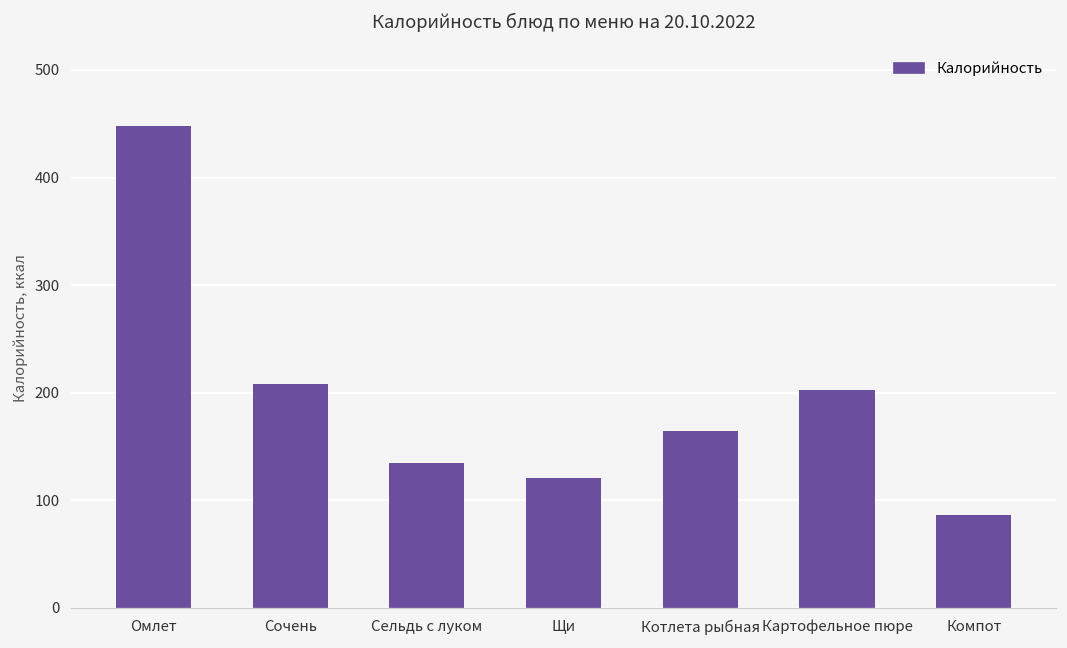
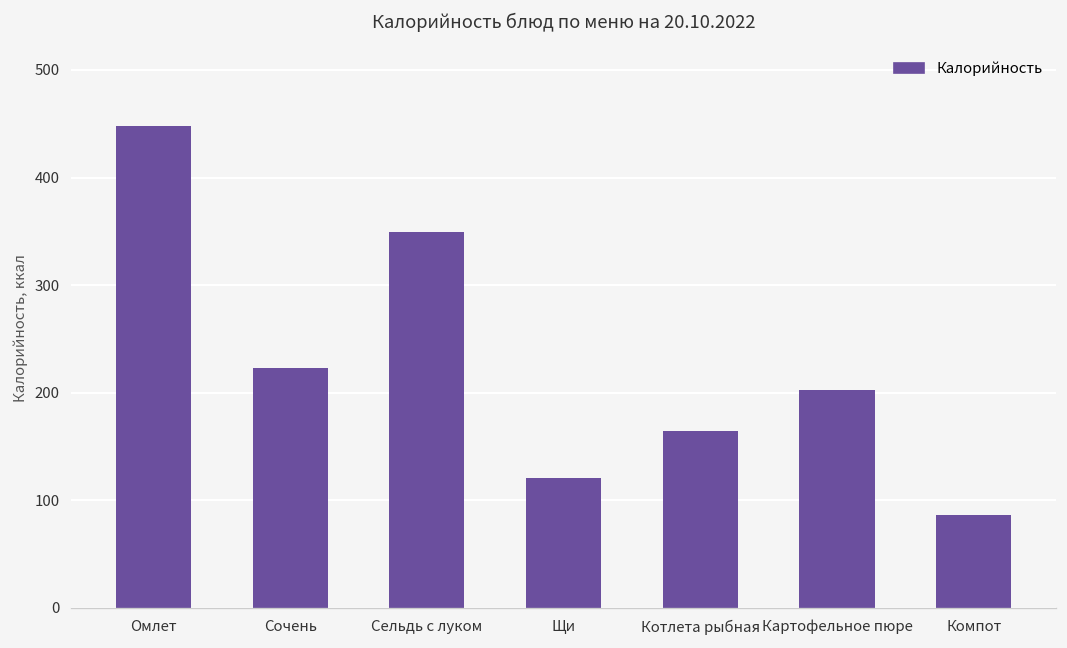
Сочень: 210 -> 220
Сельдь с луком: 140 -> 350
